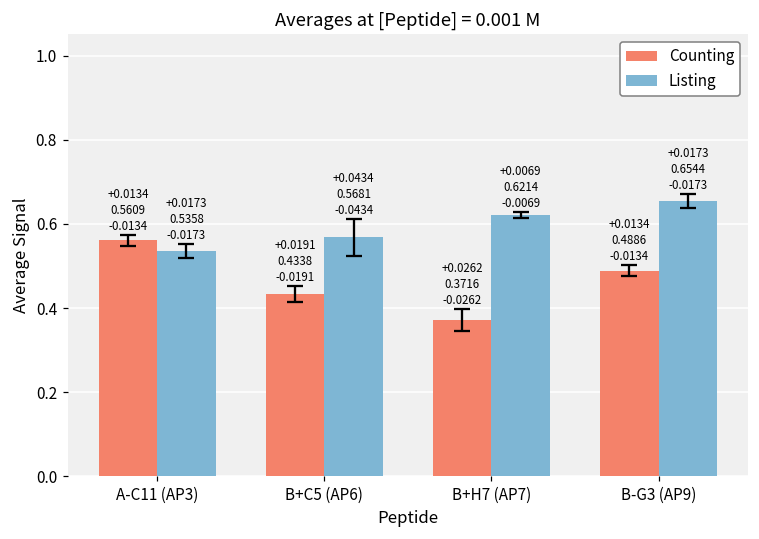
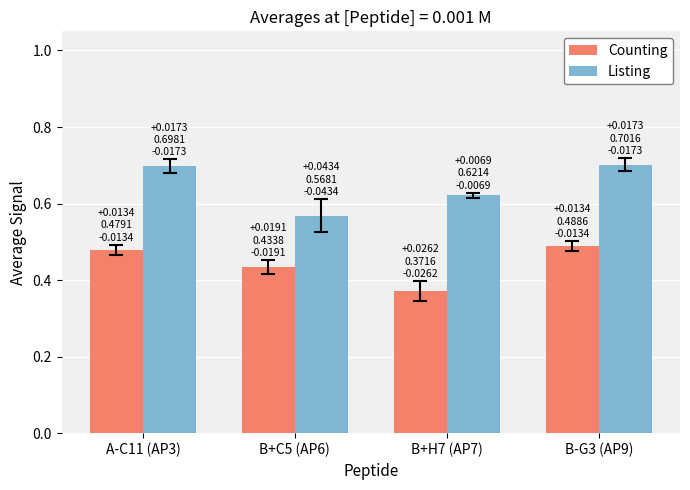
Counting, A-C11 (AP3): 0.5609 -> 0.4791
Listing, A-C11 (AP3): 0.5358 -> 0.6981
Listing, B-G3 (AP9): 0.6544 -> 0.7016
